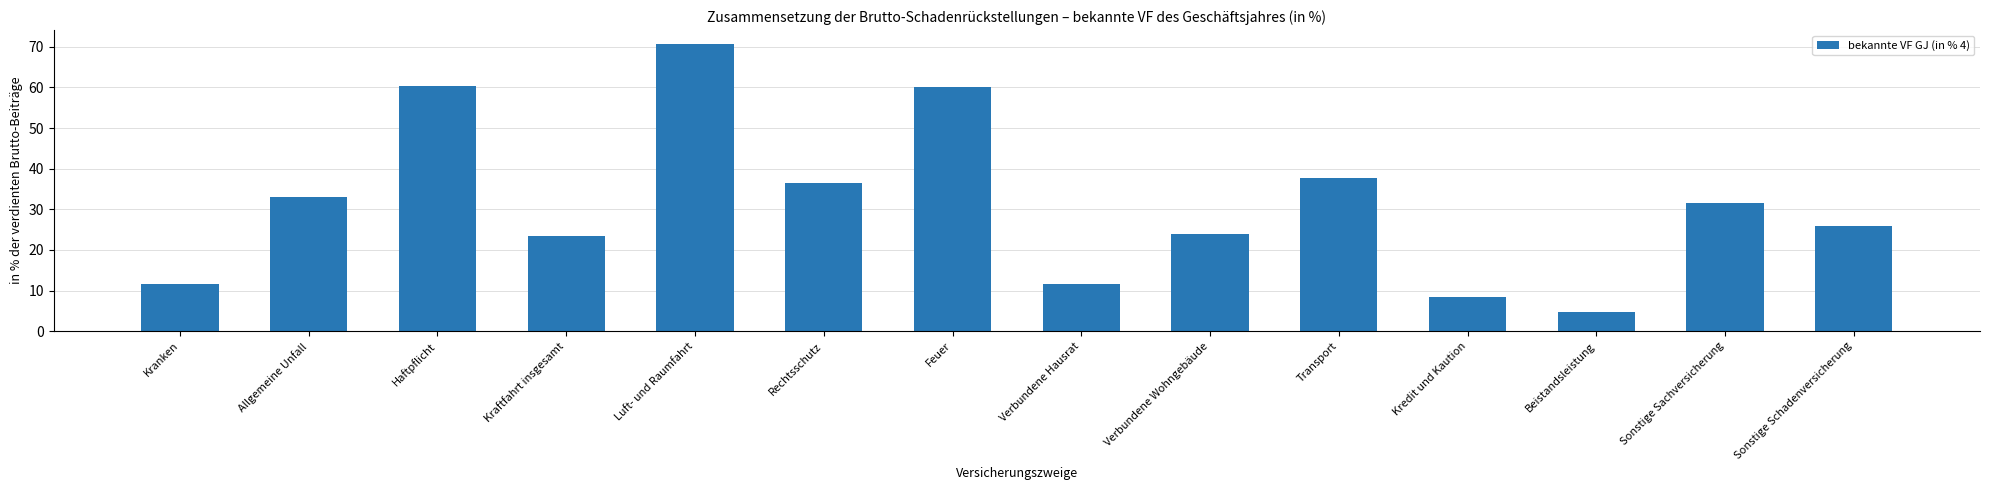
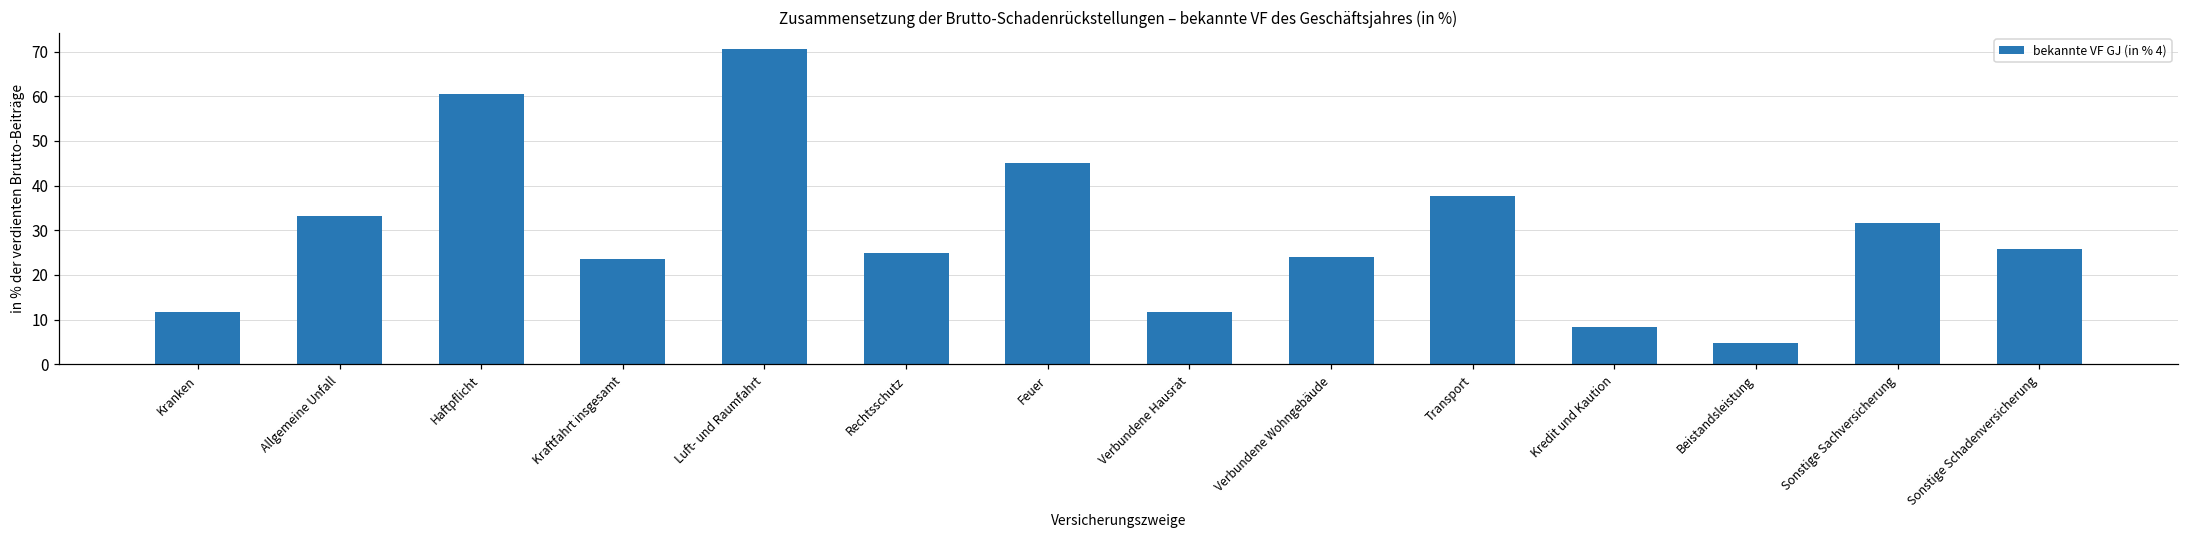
Rechtsschutz: 37 -> 25
Feuer: 60 -> 45
